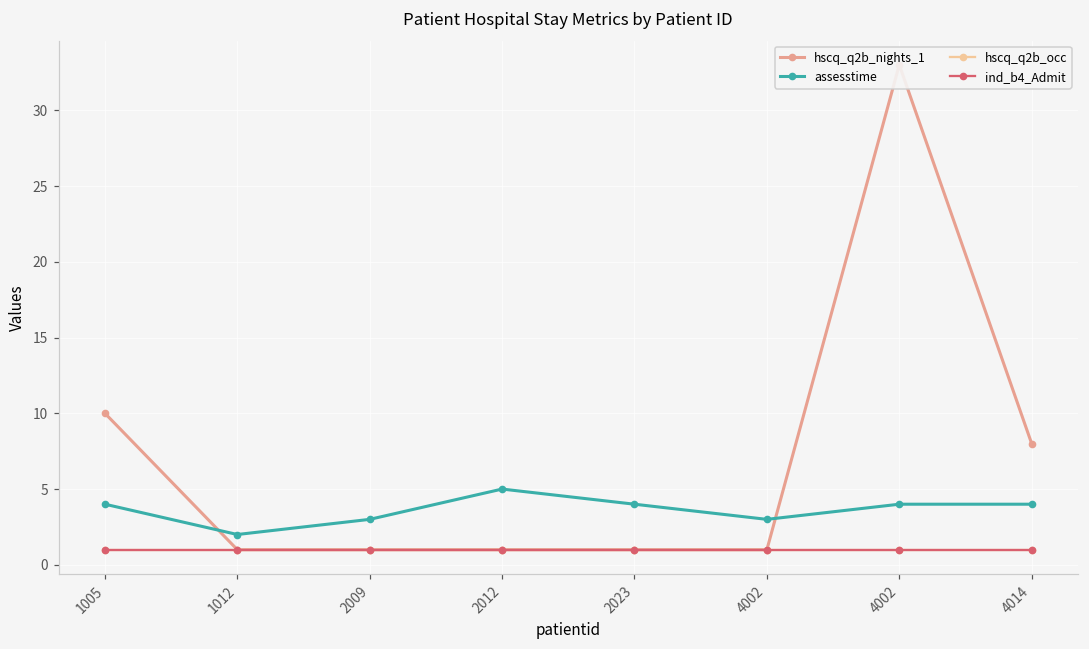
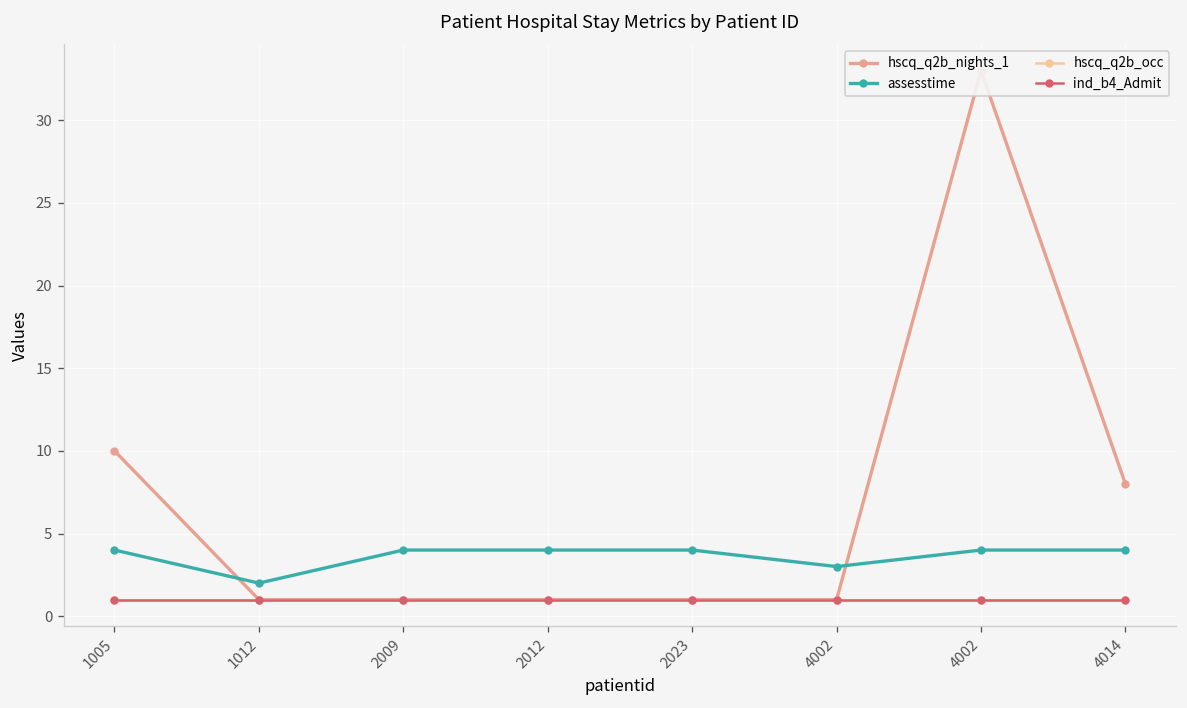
assesstime, 2009: 3 -> 4
assesstime, 2012: 5 -> 4
